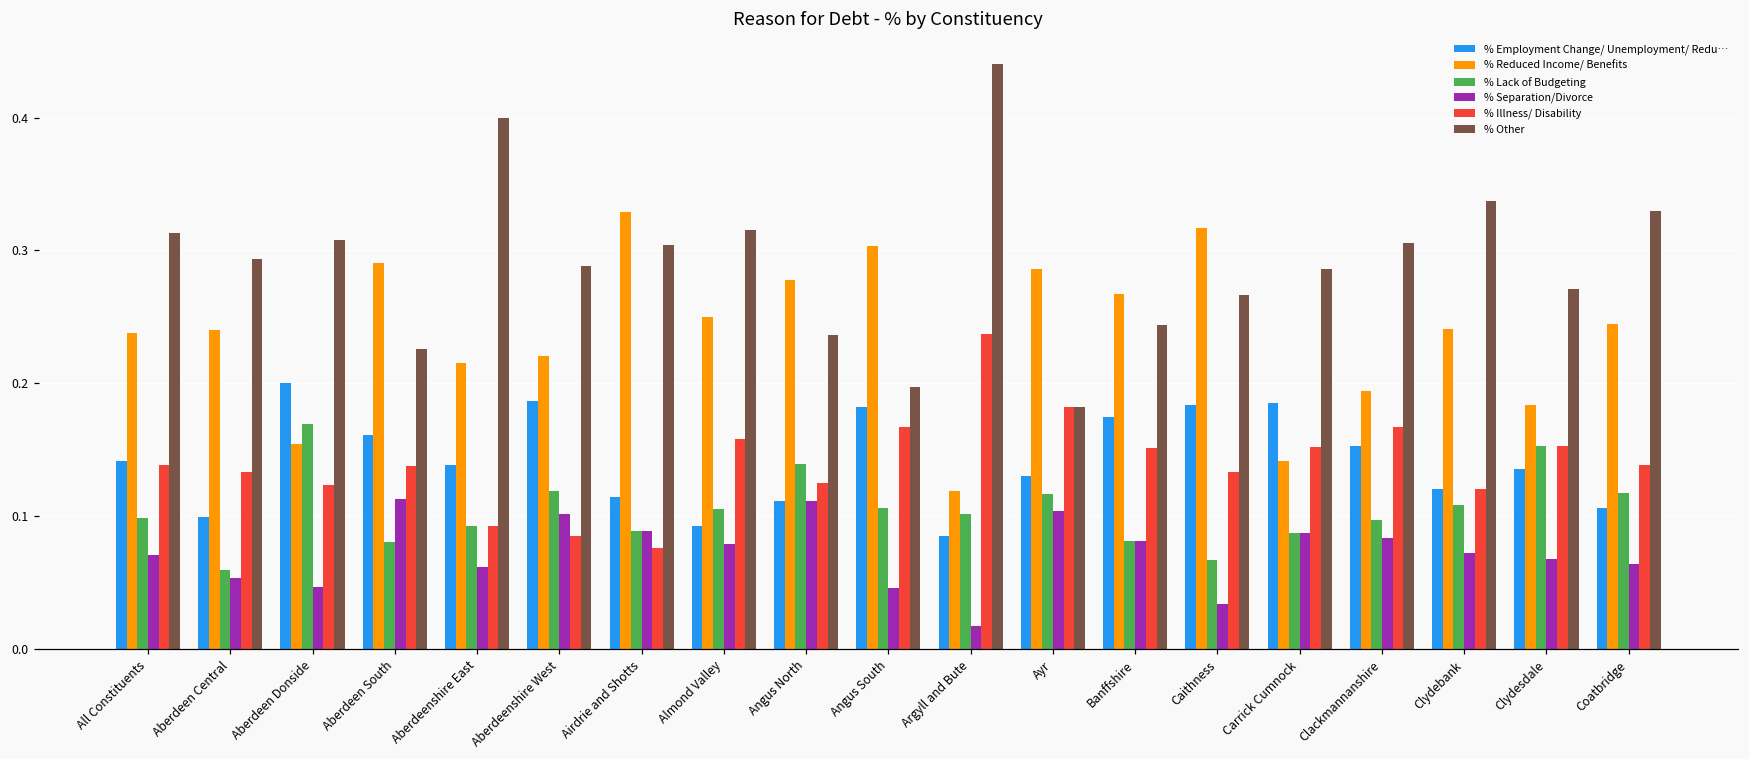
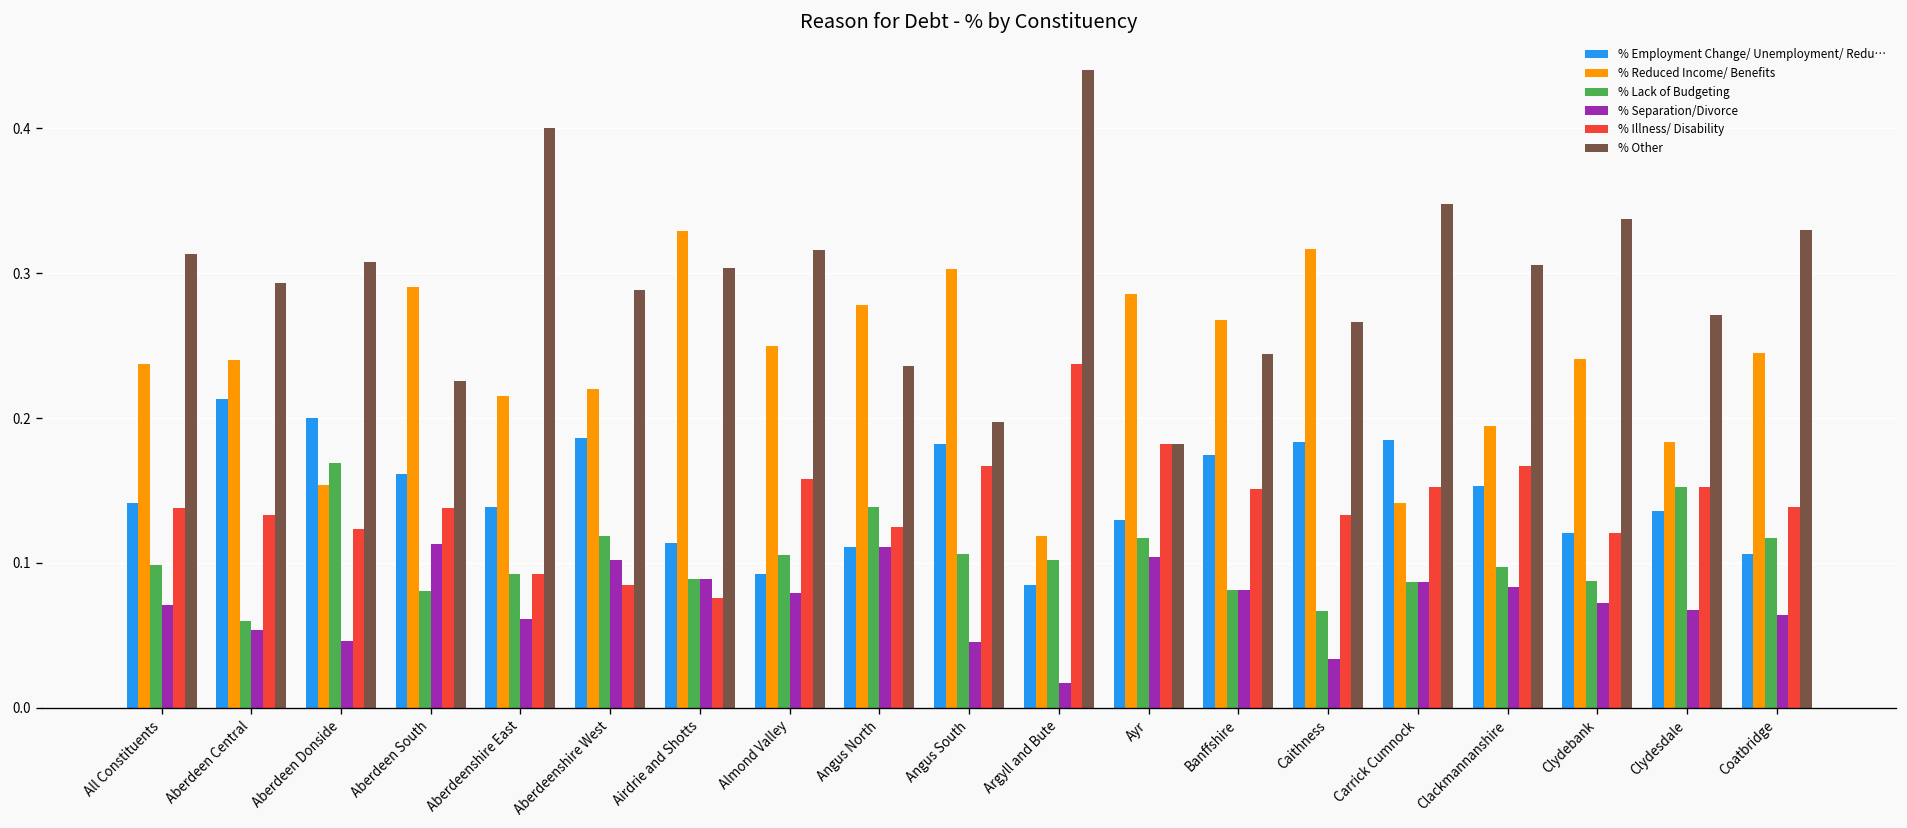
% Employment Change/ Unemployment/ Redu…, Aberdeen Central: 0.099 -> 0.213
% Other, Carrick Cumnock: 0.286 -> 0.348
% Lack of Budgeting, Clydebank: 0.108 -> 0.088
